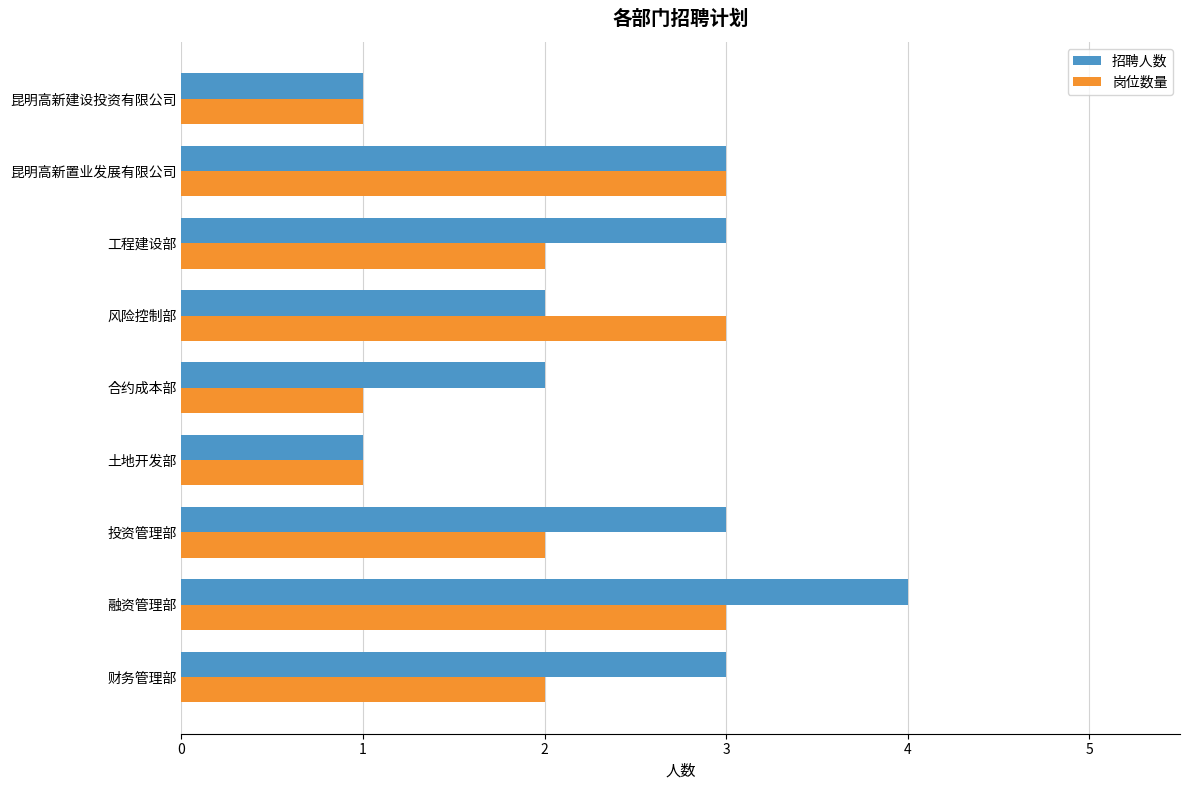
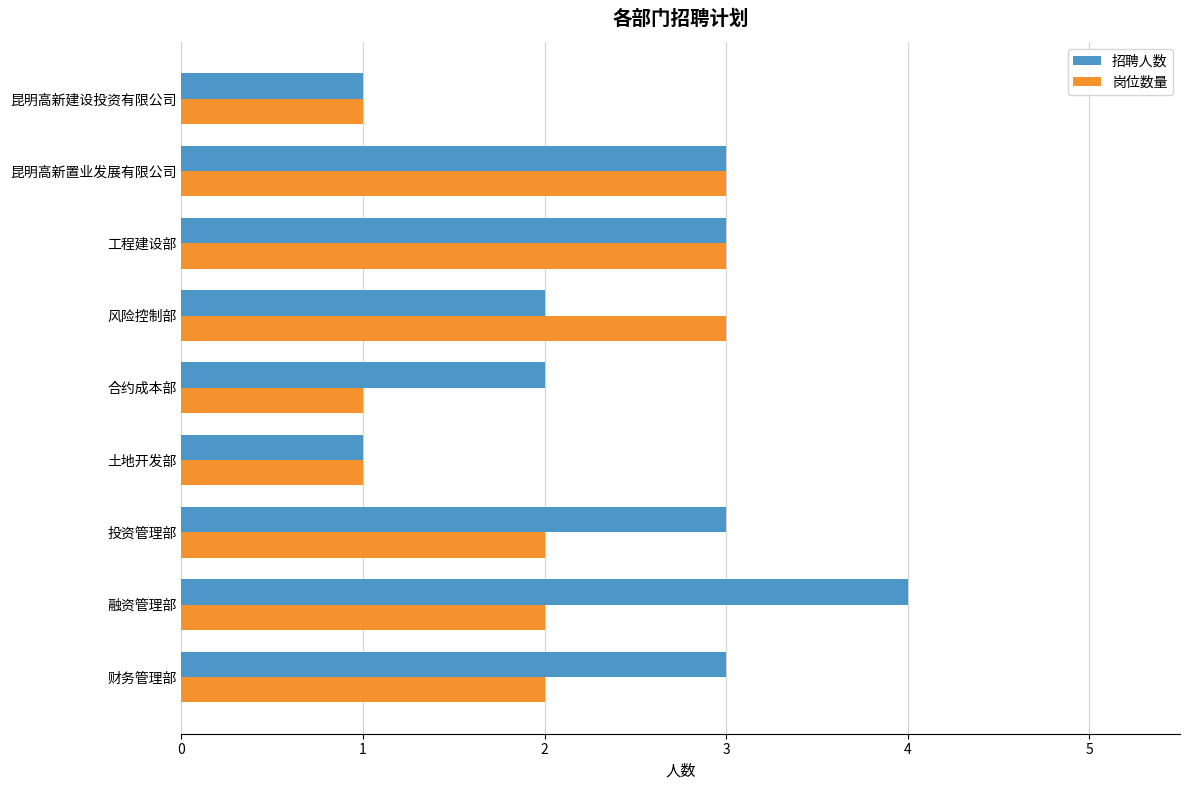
岗位数量, 工程建设部: 2 -> 3
岗位数量, 融资管理部: 3 -> 2
